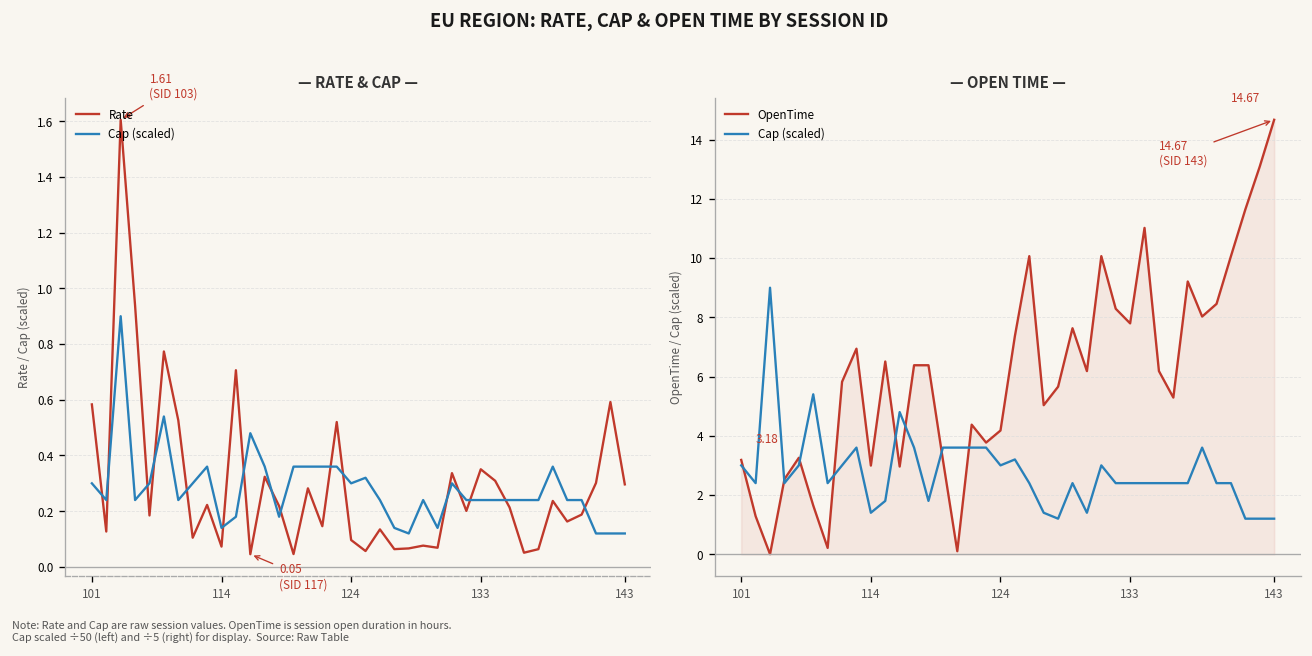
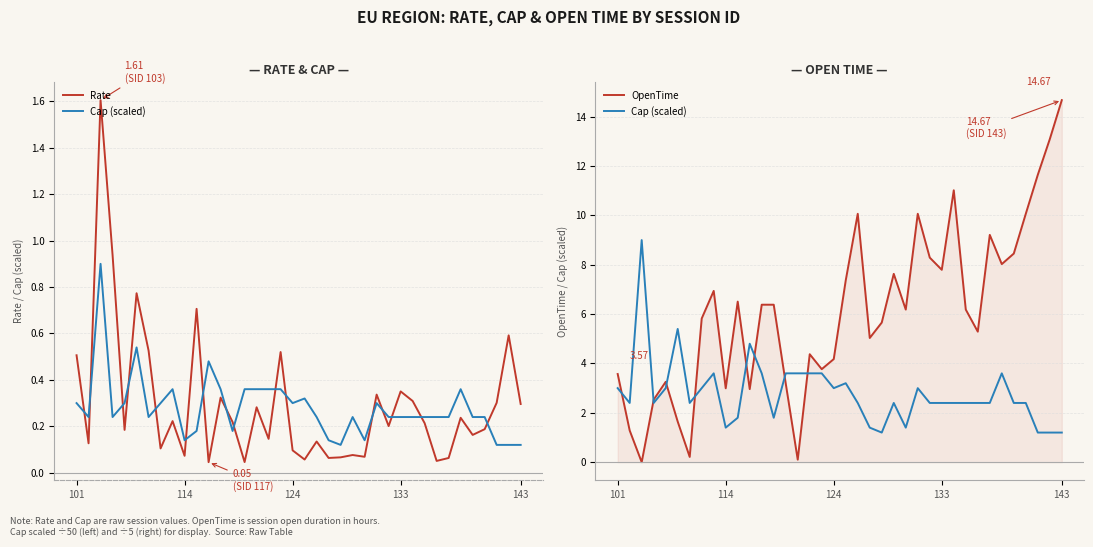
— RATE & CAP —, Rate, 101: 0.58 -> 0.51
— OPEN TIME —, OpenTime, 101: 3.18 -> 3.57
